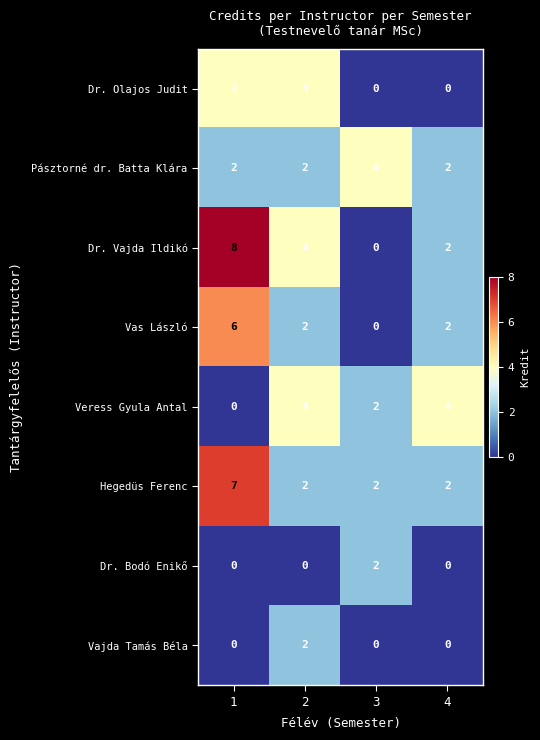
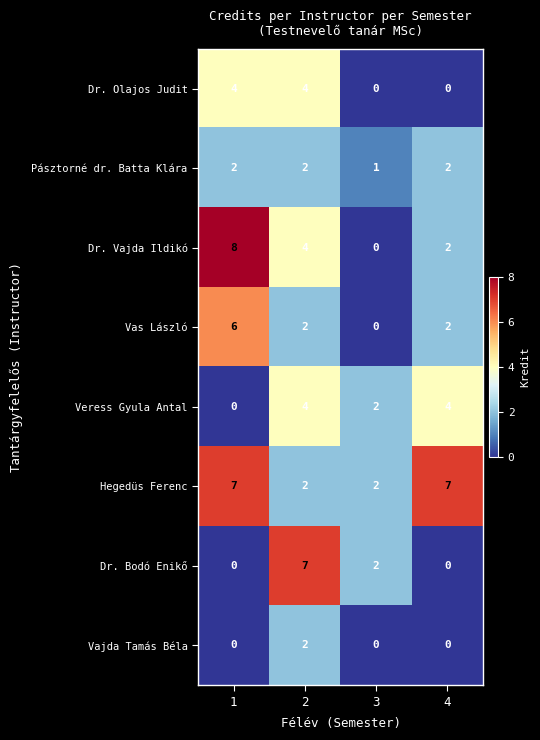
Pásztorné dr. Batta Klára, 3: 4 -> 1
Hegedüs Ferenc, 4: 2 -> 7
Dr. Bodó Enikő, 2: 0 -> 7
